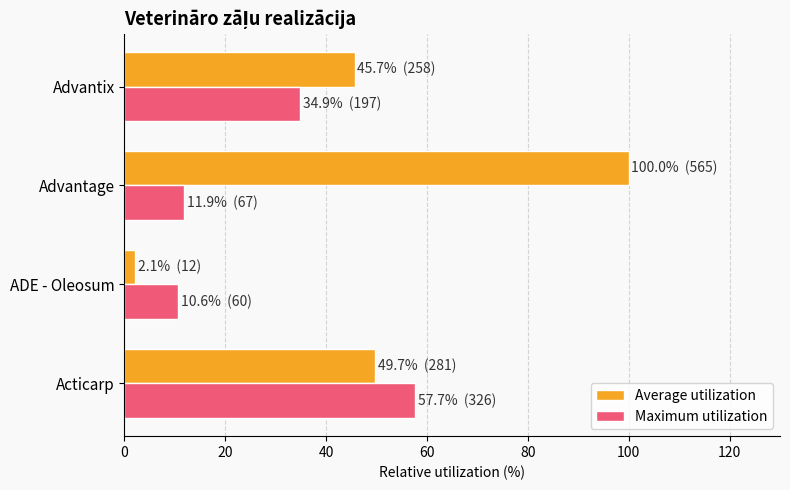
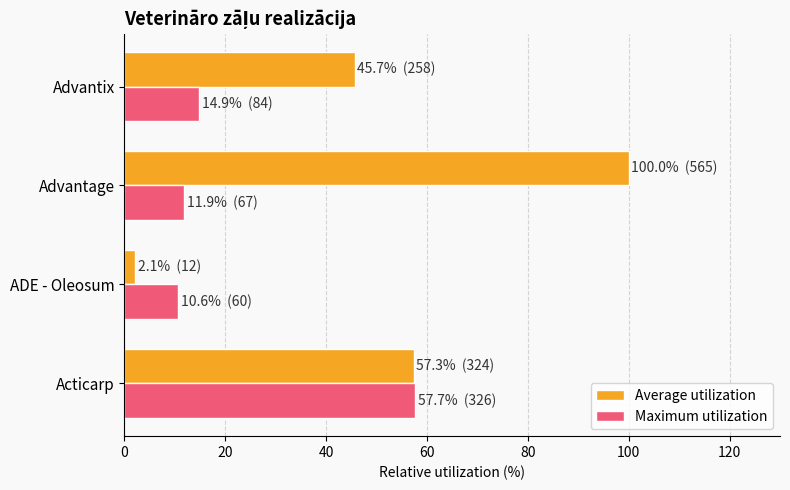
Maximum utilization, Advantix: 34.9% (197) -> 14.9% (84)
Average utilization, Acticarp: 49.7% (281) -> 57.3% (324)
